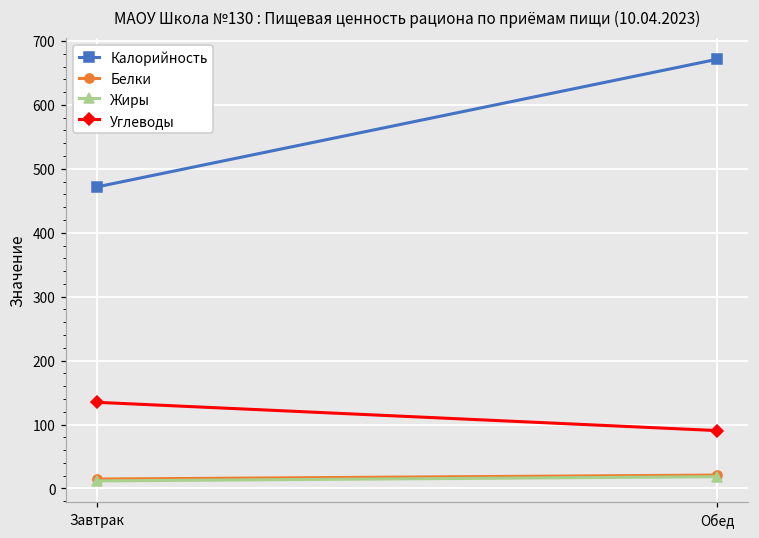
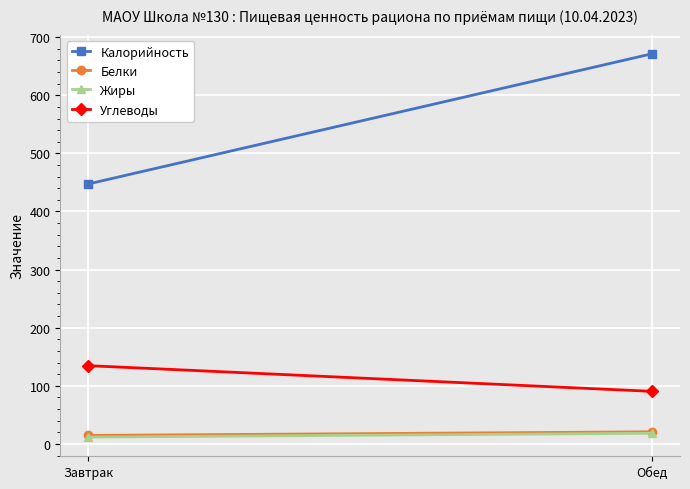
Калорийность, Завтрак: 470 -> 450
